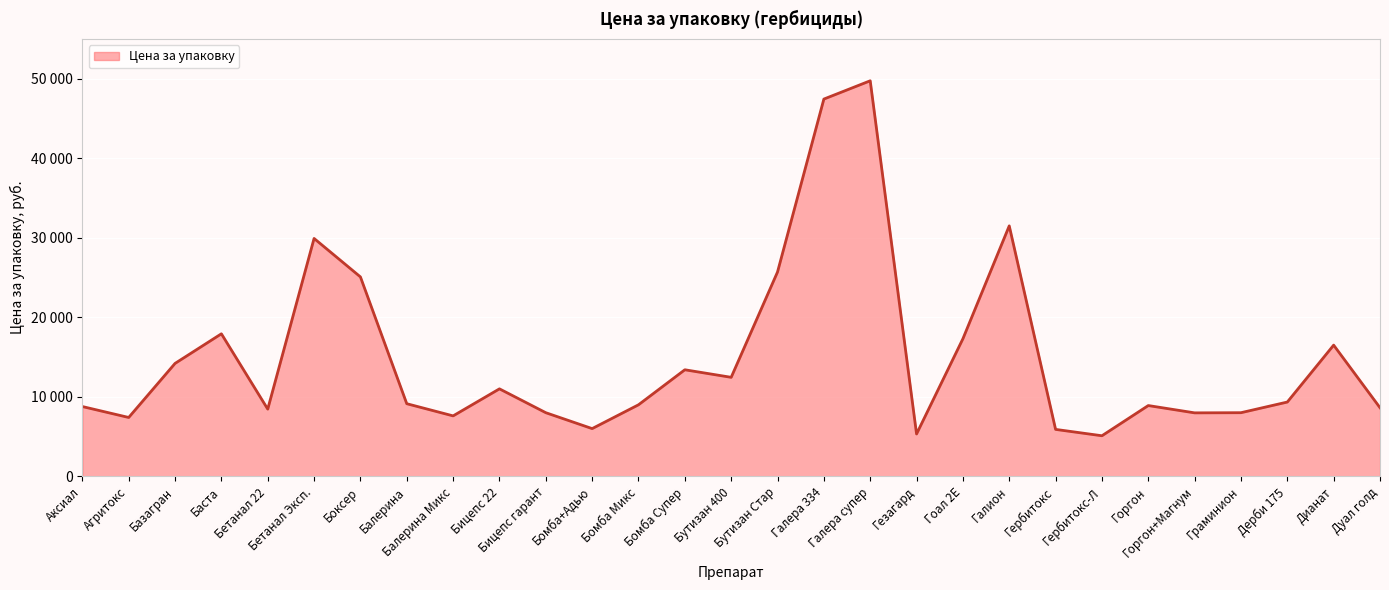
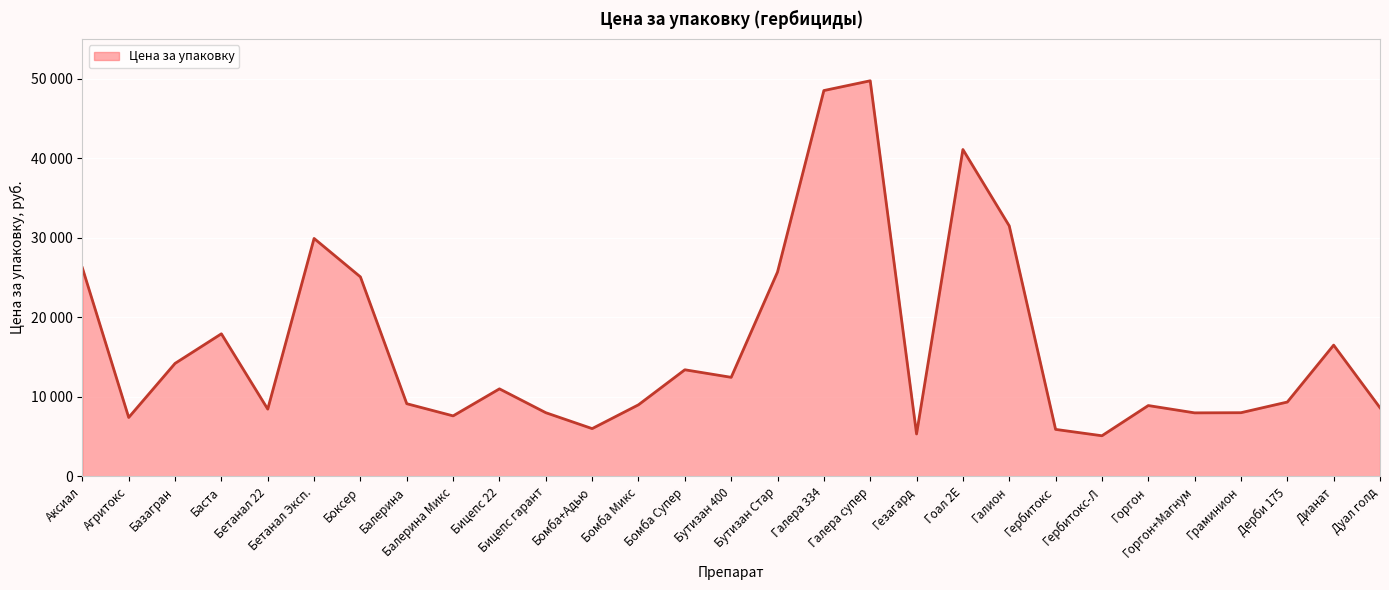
Аксиал: 9000 -> 26000
Галера 334: 47000 -> 49000
Гоал 2Е: 17000 -> 41000
